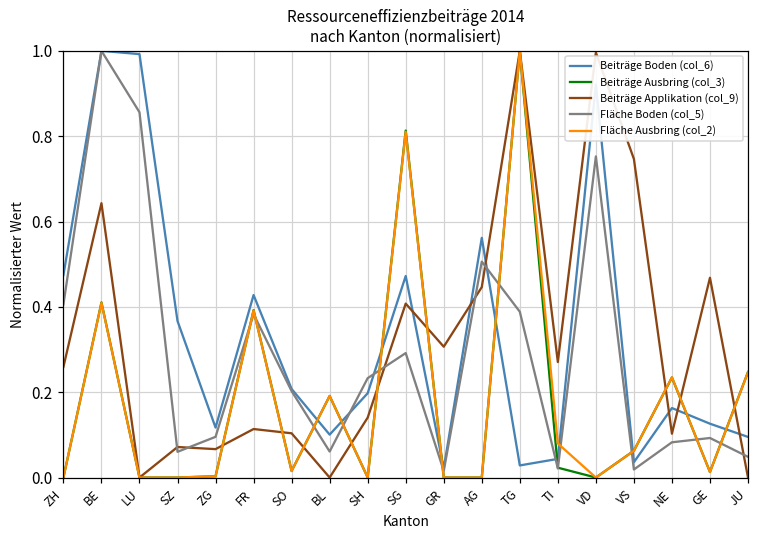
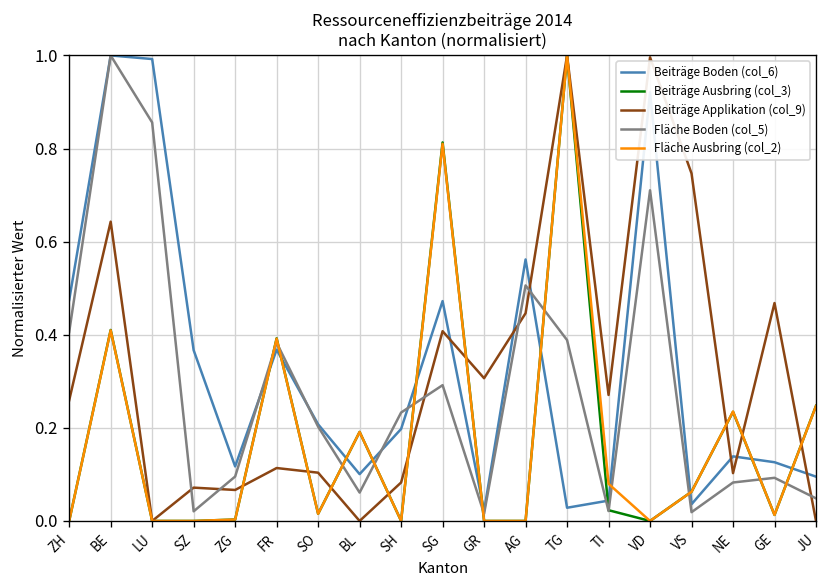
Fläche Boden (col_5), SZ: 0.06 -> 0.02
Beiträge Boden (col_6), FR: 0.43 -> 0.37
Beiträge Applikation (col_9), SH: 0.14 -> 0.08
Fläche Boden (col_5), VD: 0.75 -> 0.71
Beiträge Boden (col_6), NE: 0.16 -> 0.14
